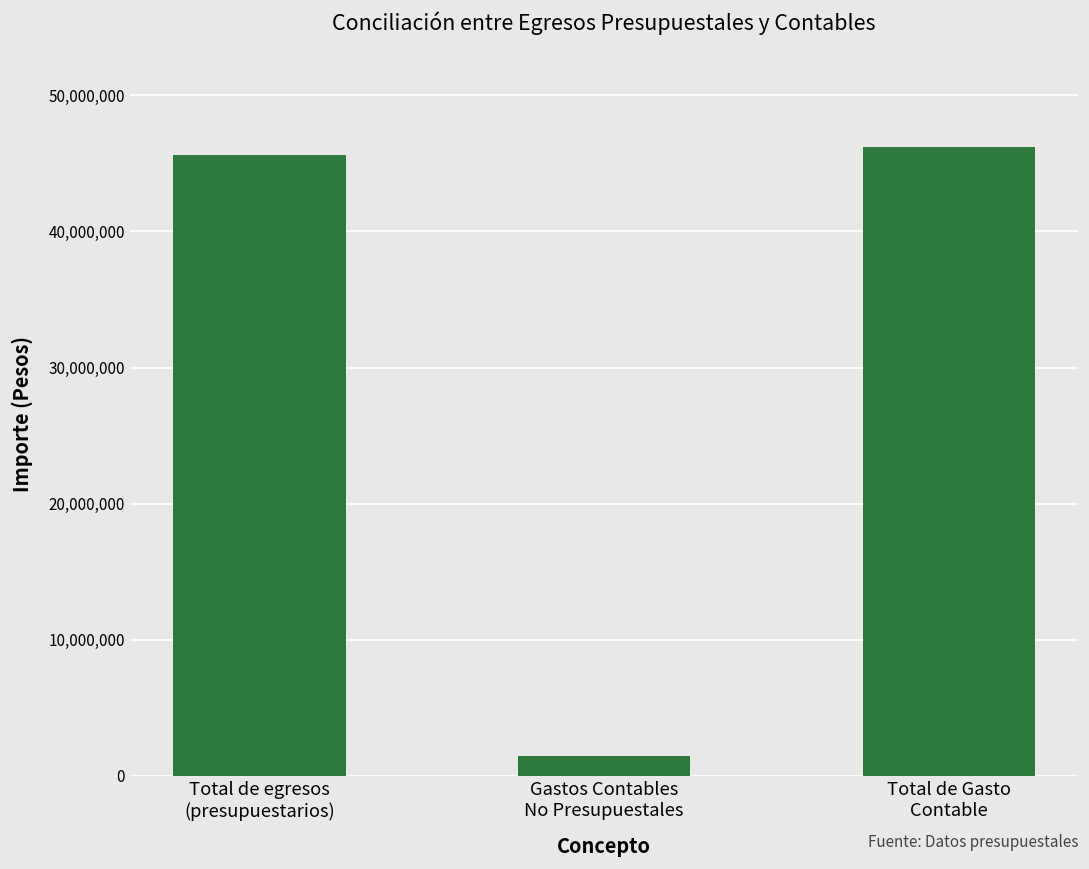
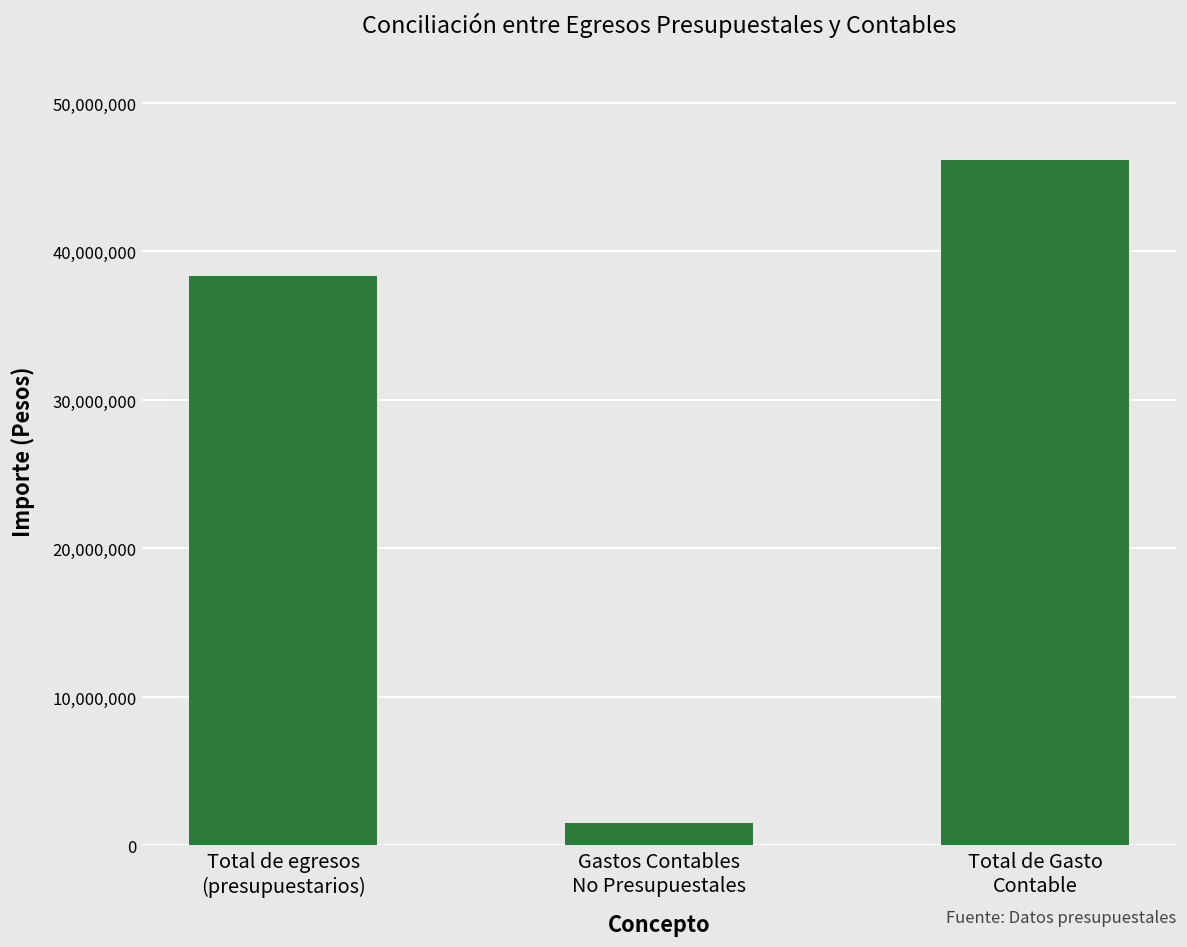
Total de egresos (presupuestarios): 45,600,000 -> 38,400,000
